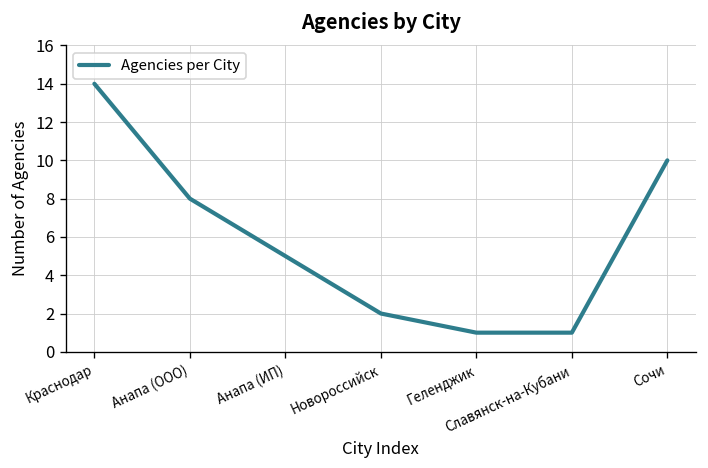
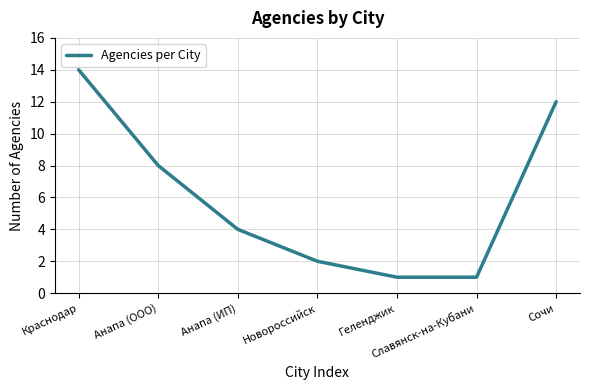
Анапа (ИП): 5 -> 4
Сочи: 10 -> 12
